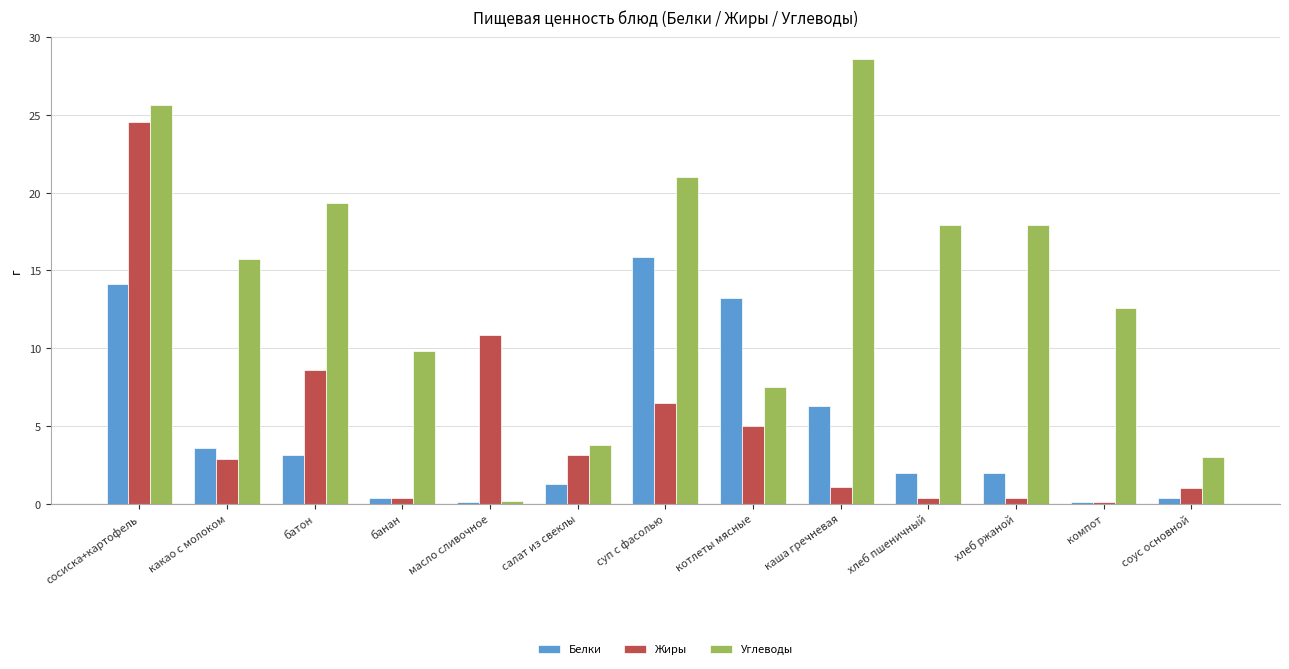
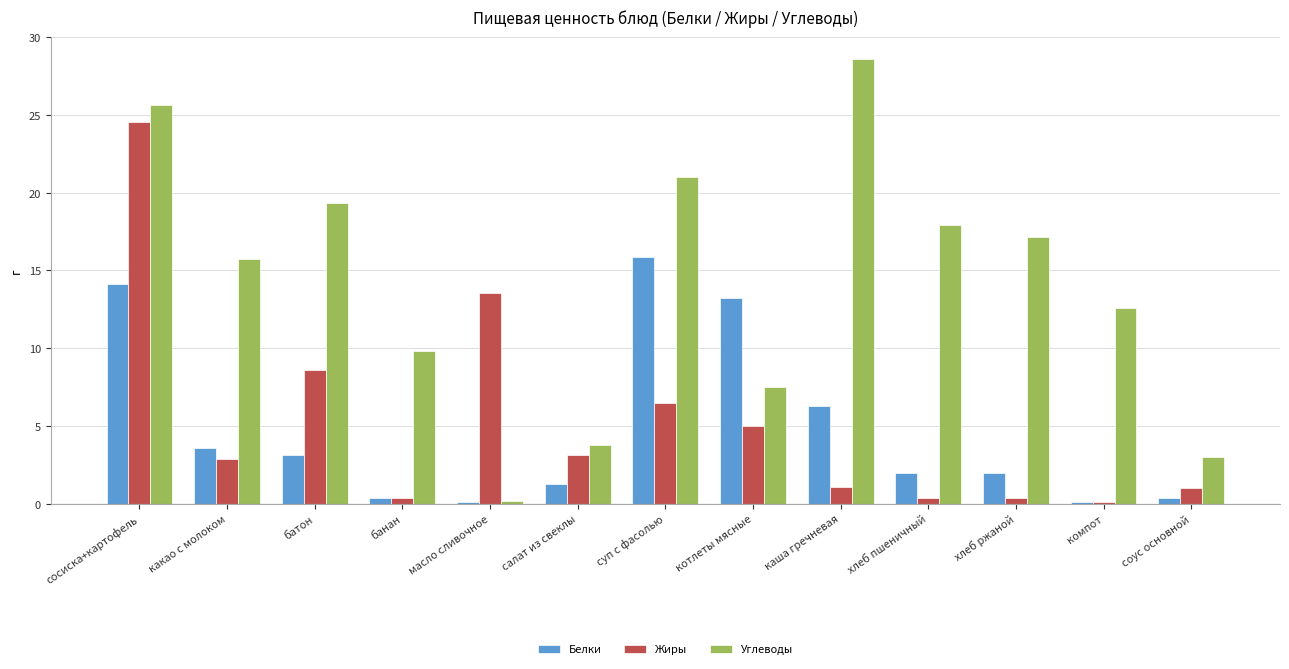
Жиры, масло сливочное: 10.9 -> 13.6
Углеводы, хлеб ржаной: 17.9 -> 17.2
